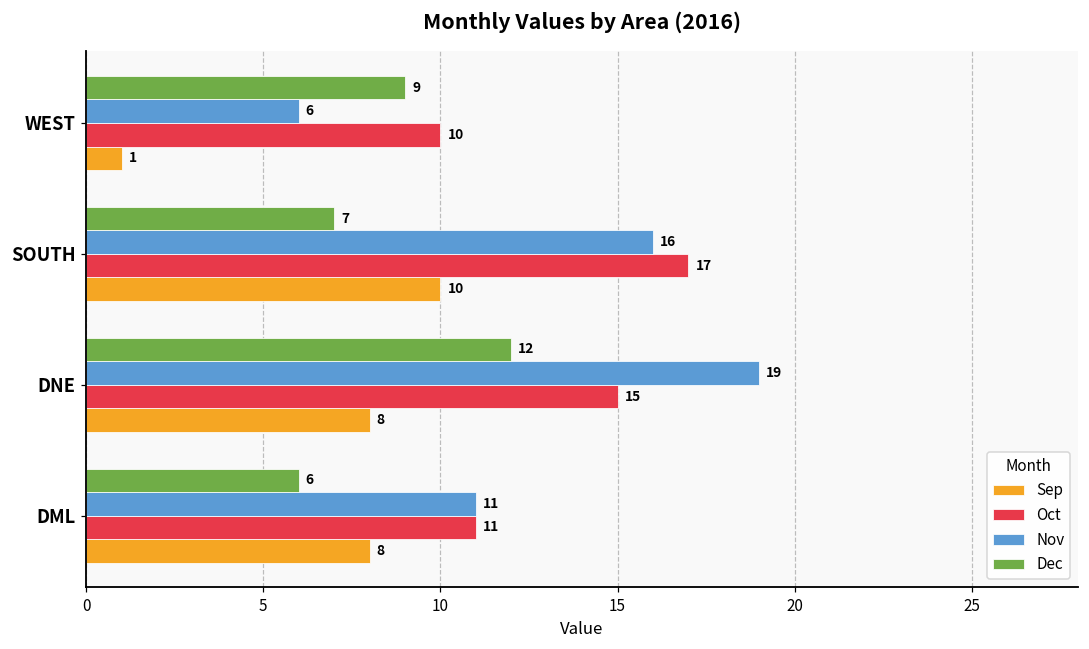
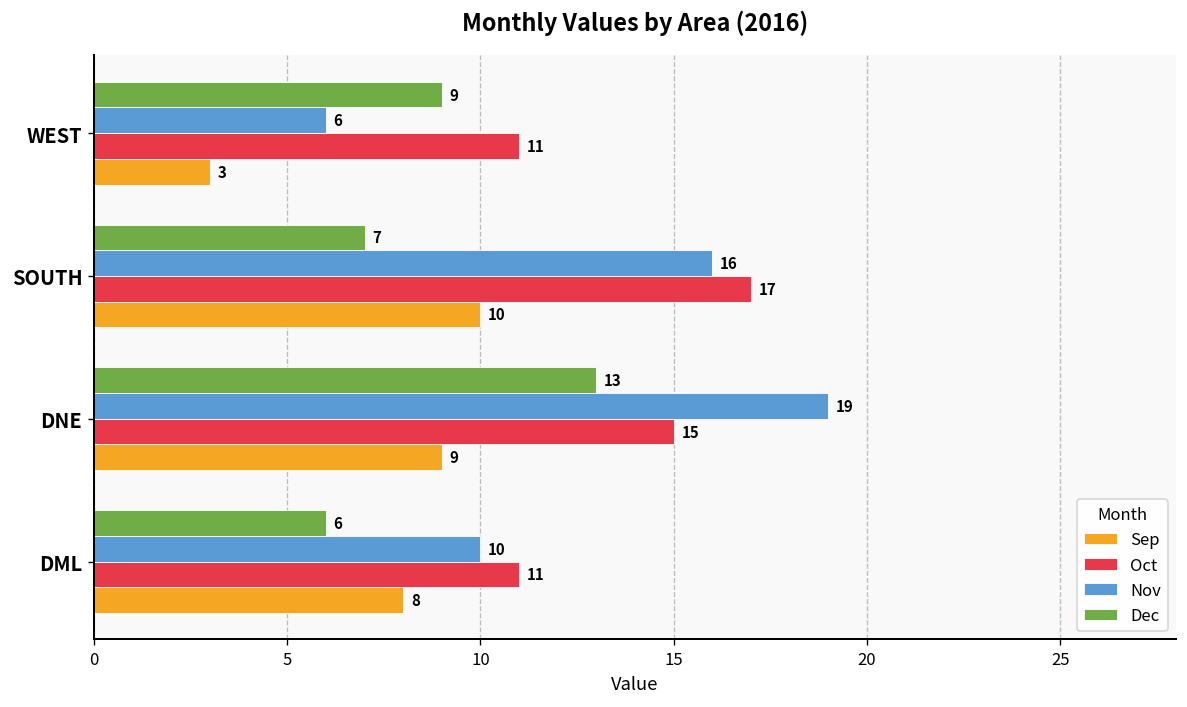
Oct, WEST: 10 -> 11
Sep, WEST: 1 -> 3
Dec, DNE: 12 -> 13
Sep, DNE: 8 -> 9
Nov, DML: 11 -> 10
